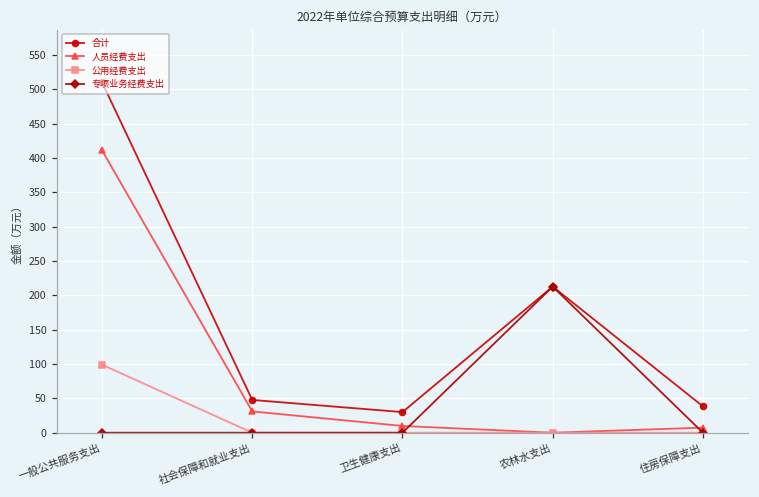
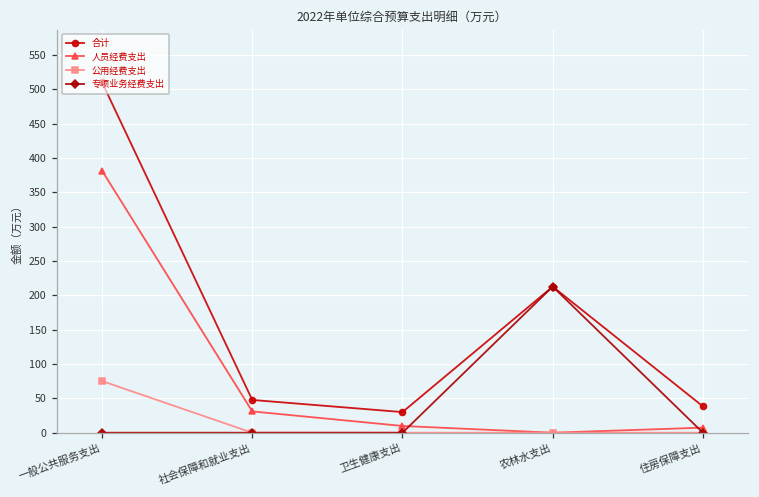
人员经费支出, 一般公共服务支出: 410 -> 380
公用经费支出, 一般公共服务支出: 100 -> 80
